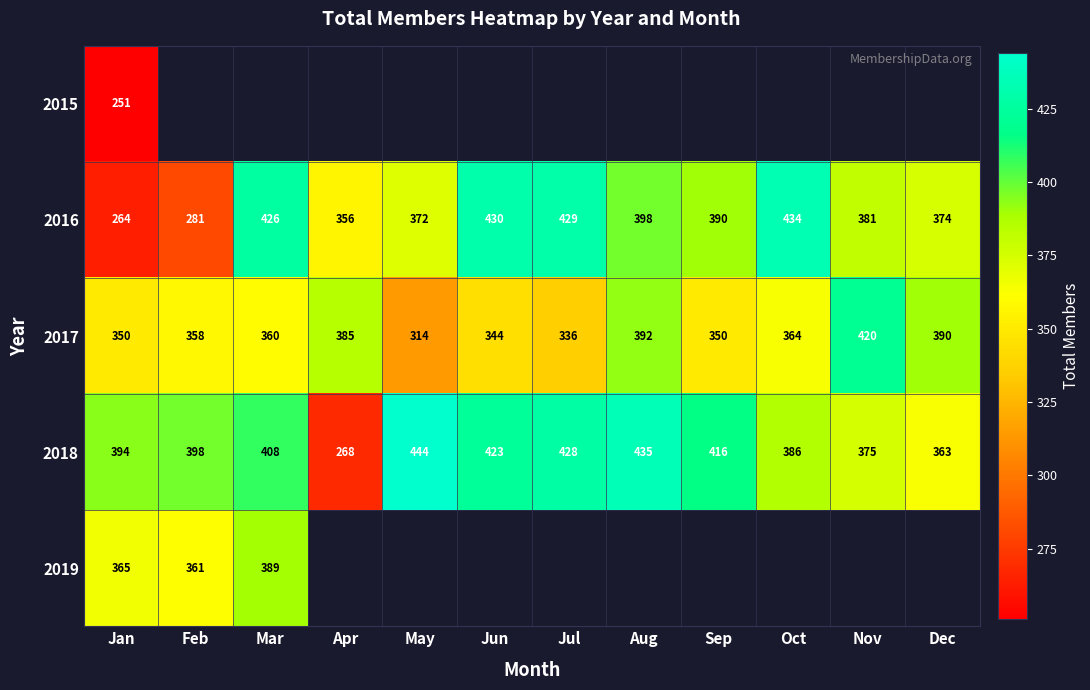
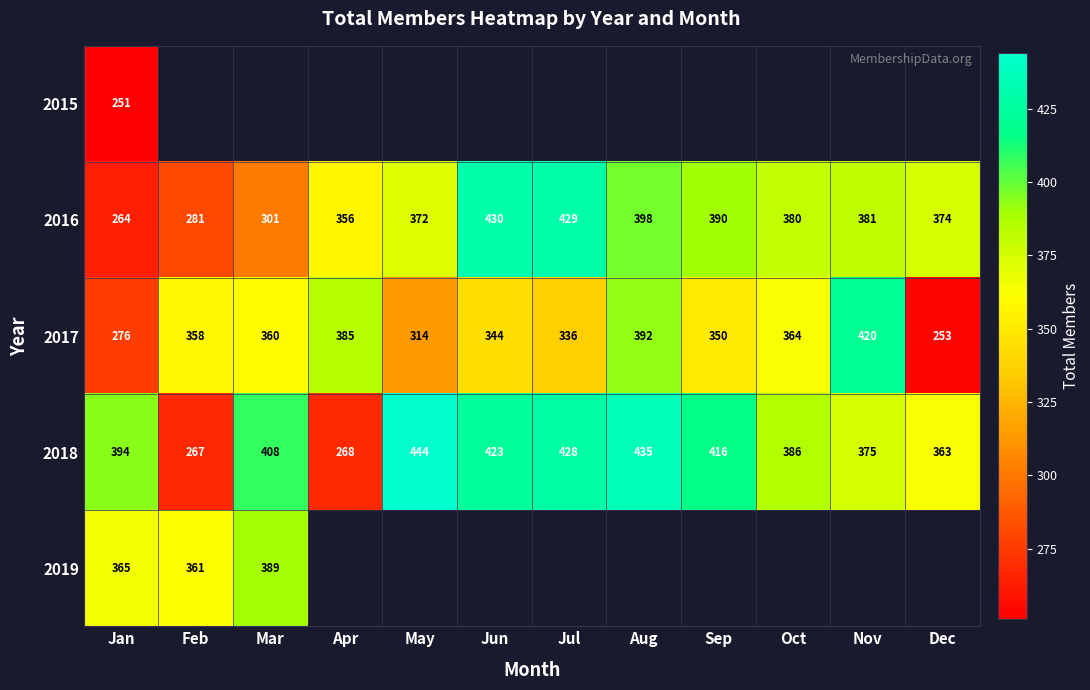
2016, Mar: 426 -> 301
2016, Oct: 434 -> 380
2017, Jan: 350 -> 276
2017, Dec: 390 -> 253
2018, Feb: 398 -> 267
